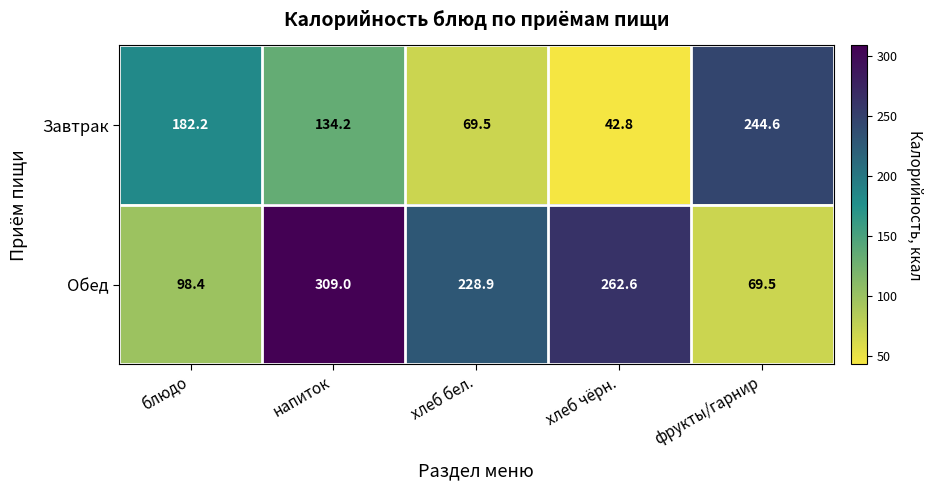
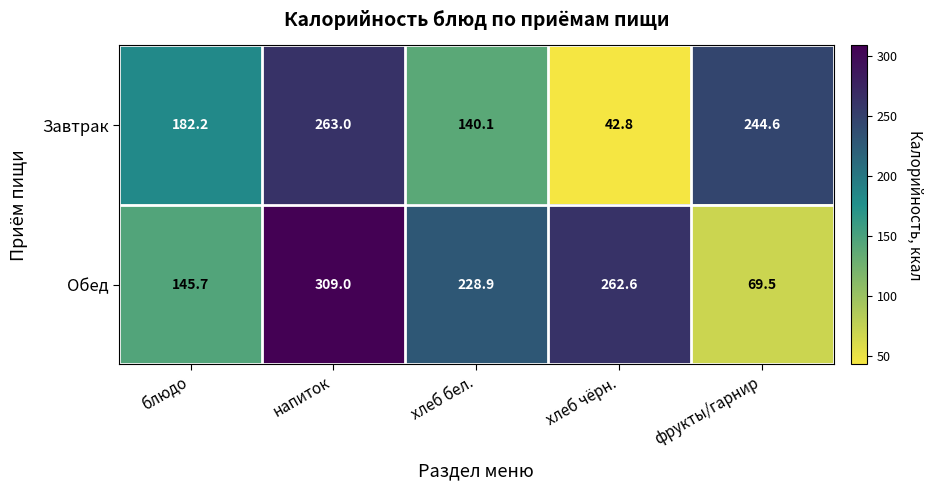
Завтрак, напиток: 134.2 -> 263.0
Завтрак, хлеб бел.: 69.5 -> 140.1
Обед, блюдо: 98.4 -> 145.7
